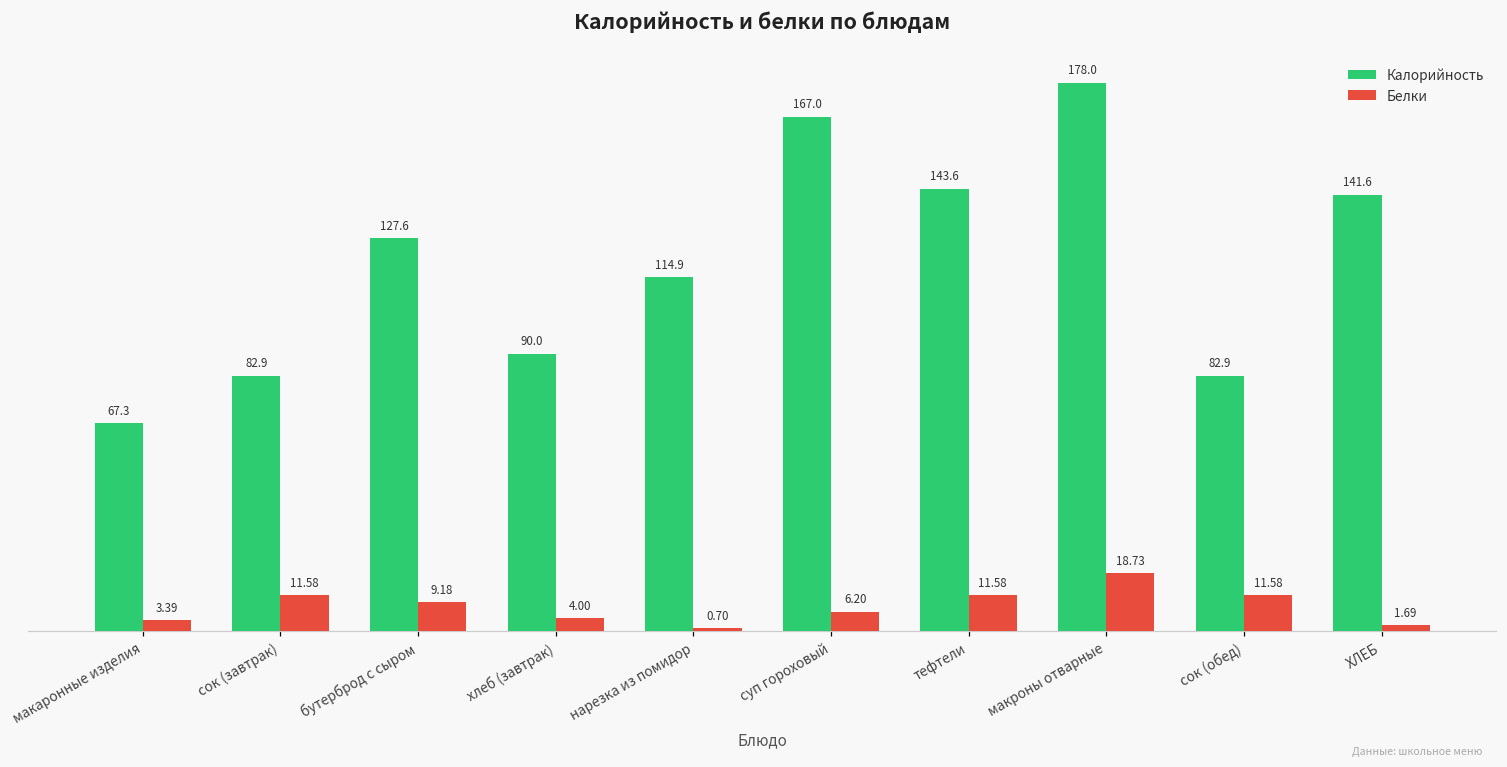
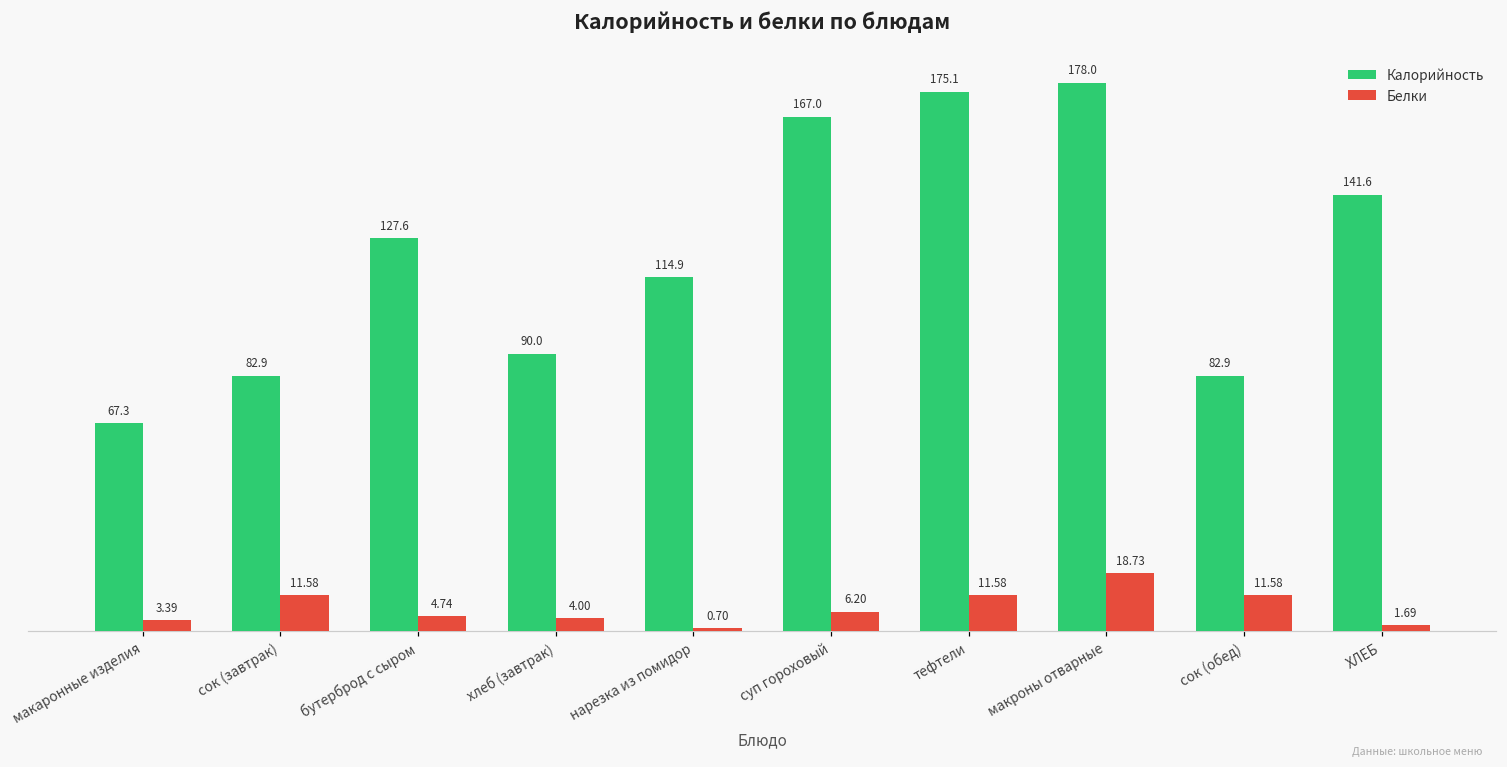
Белки, бутерброд с сыром: 9.18 -> 4.74
Калорийность, тефтели: 143.6 -> 175.1
